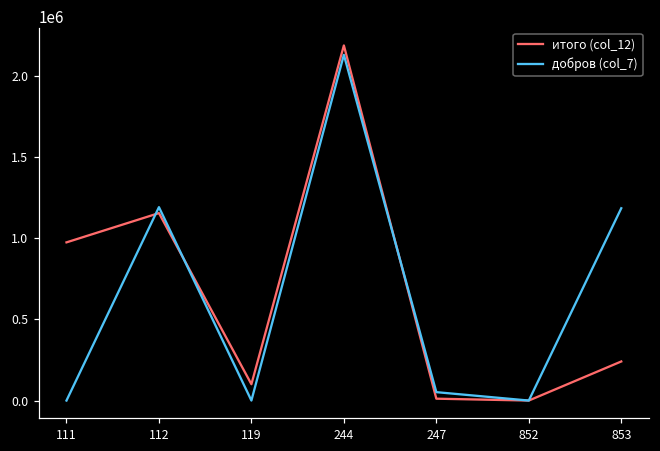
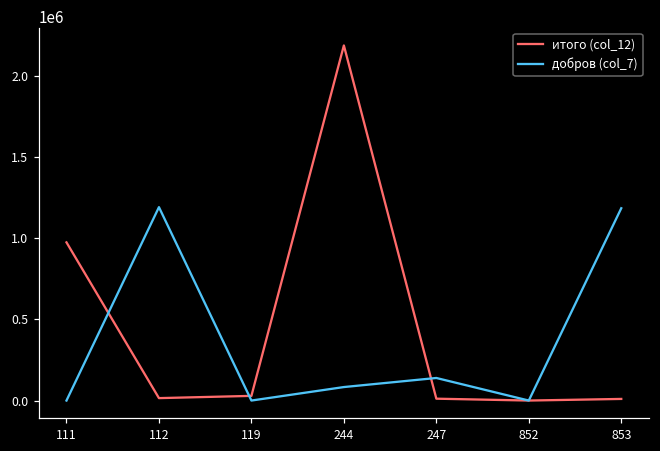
итого (col_12), 112: 1160000 -> 20000
итого (col_12), 119: 100000 -> 30000
добров (col_7), 244: 2130000 -> 80000
добров (col_7), 247: 50000 -> 140000
итого (col_12), 853: 240000 -> 10000
